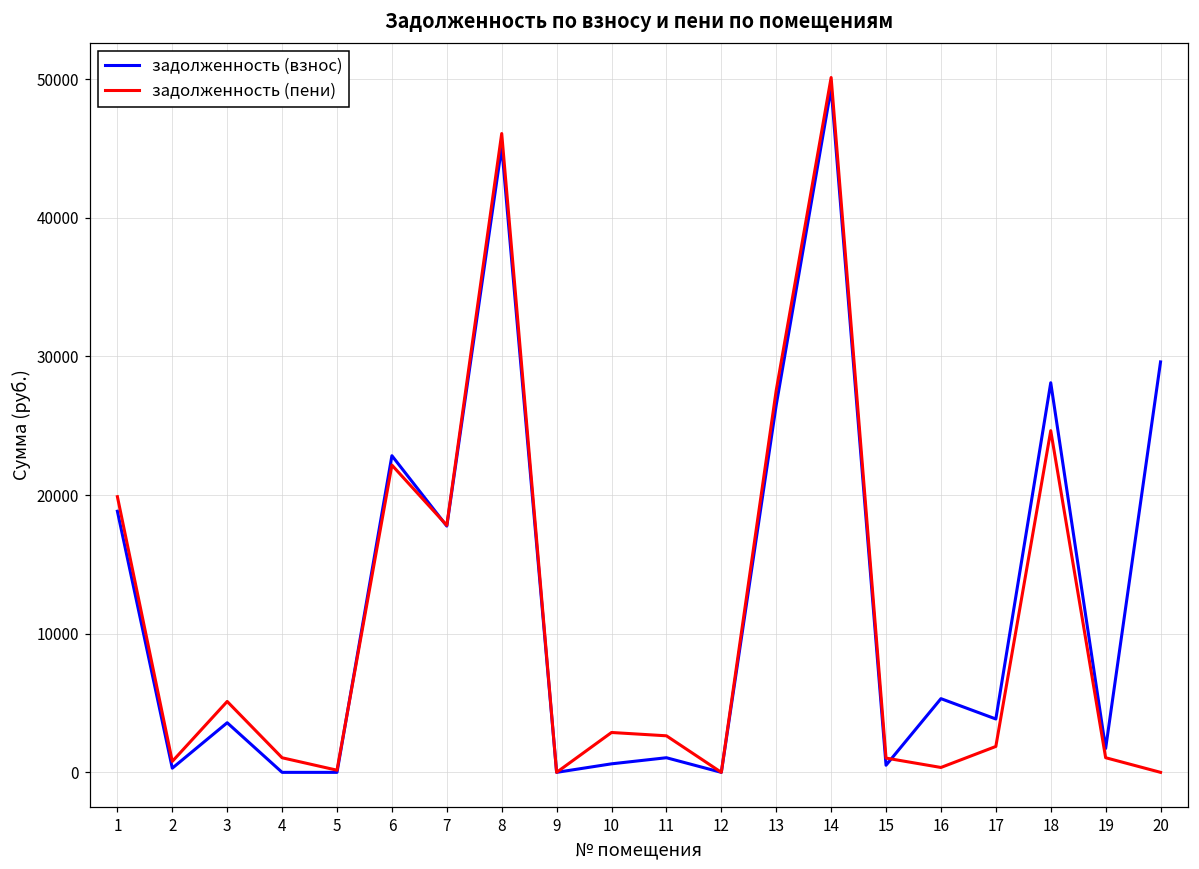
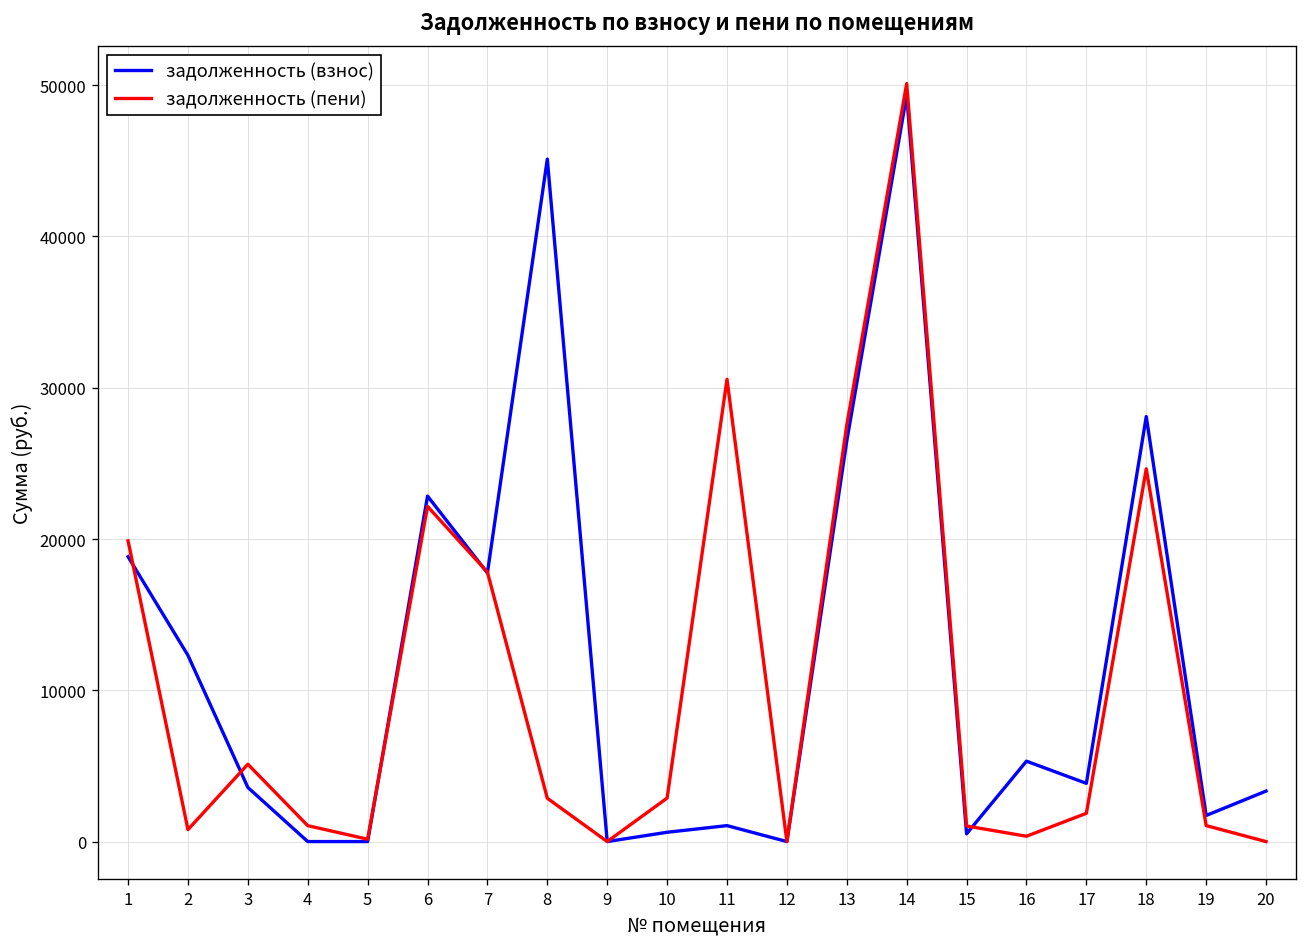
задолженность (взнос), 2: 300 -> 12300
задолженность (пени), 8: 46100 -> 2900
задолженность (пени), 11: 2600 -> 30600
задолженность (взнос), 20: 29600 -> 3300
